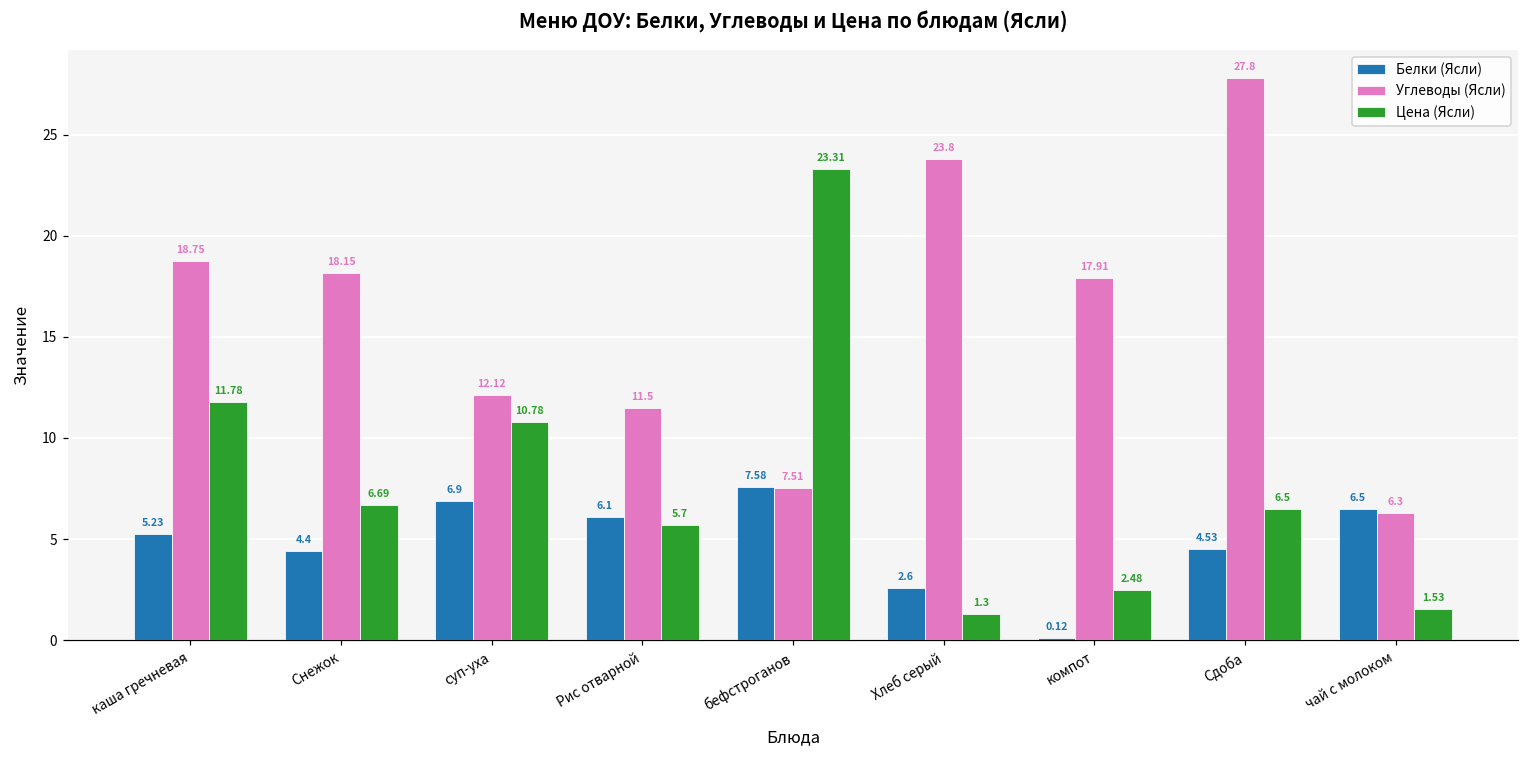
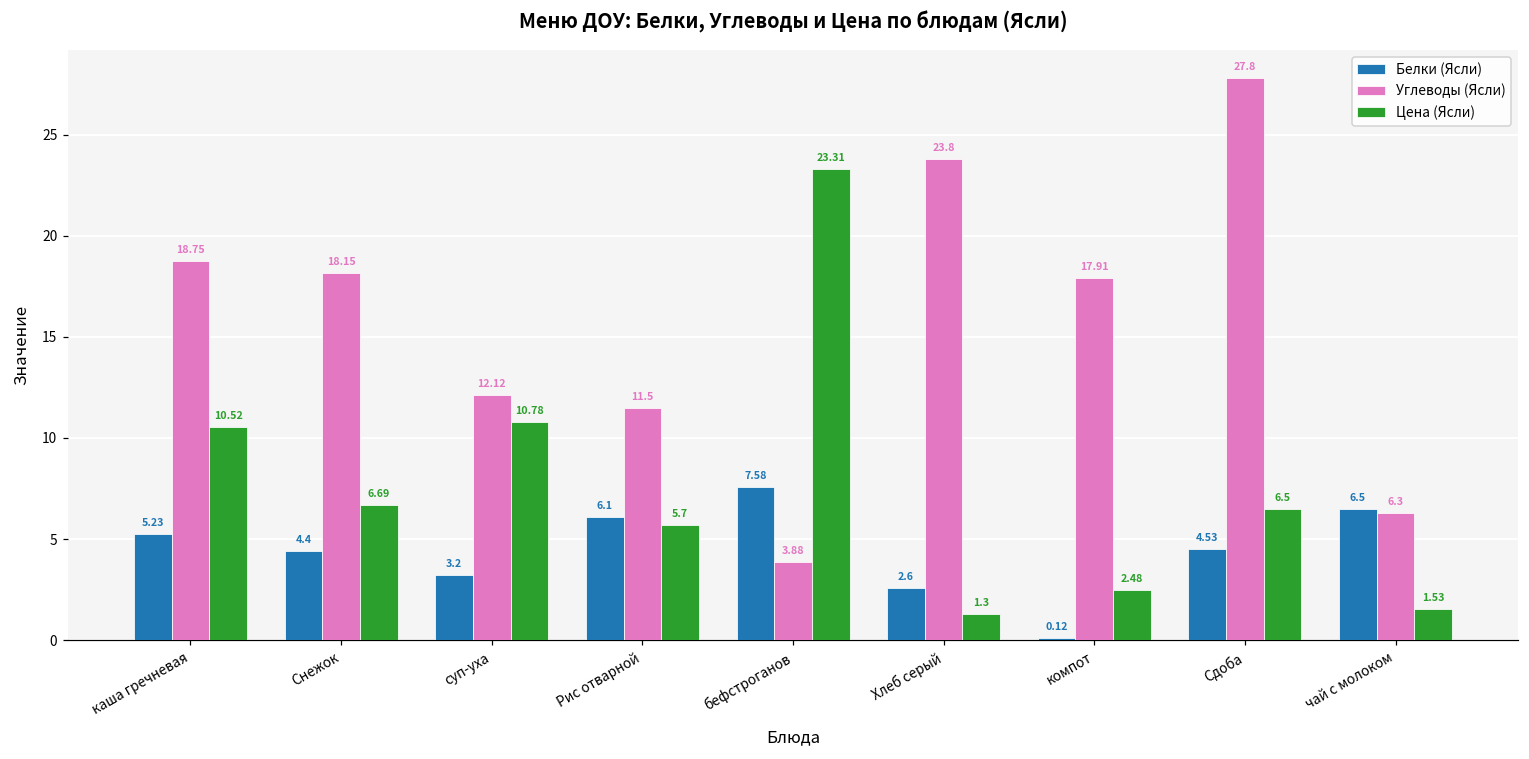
Цена (Ясли), каша гречневая: 11.78 -> 10.52
Белки (Ясли), суп-уха: 6.9 -> 3.2
Углеводы (Ясли), бефстроганов: 7.51 -> 3.88
